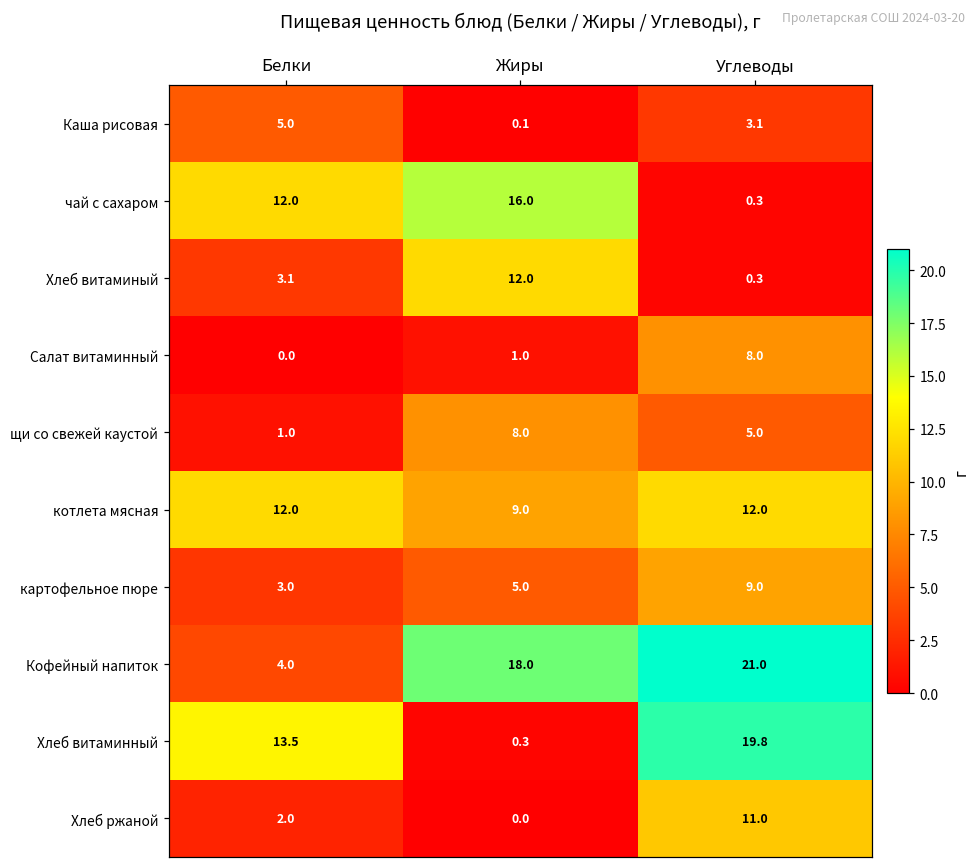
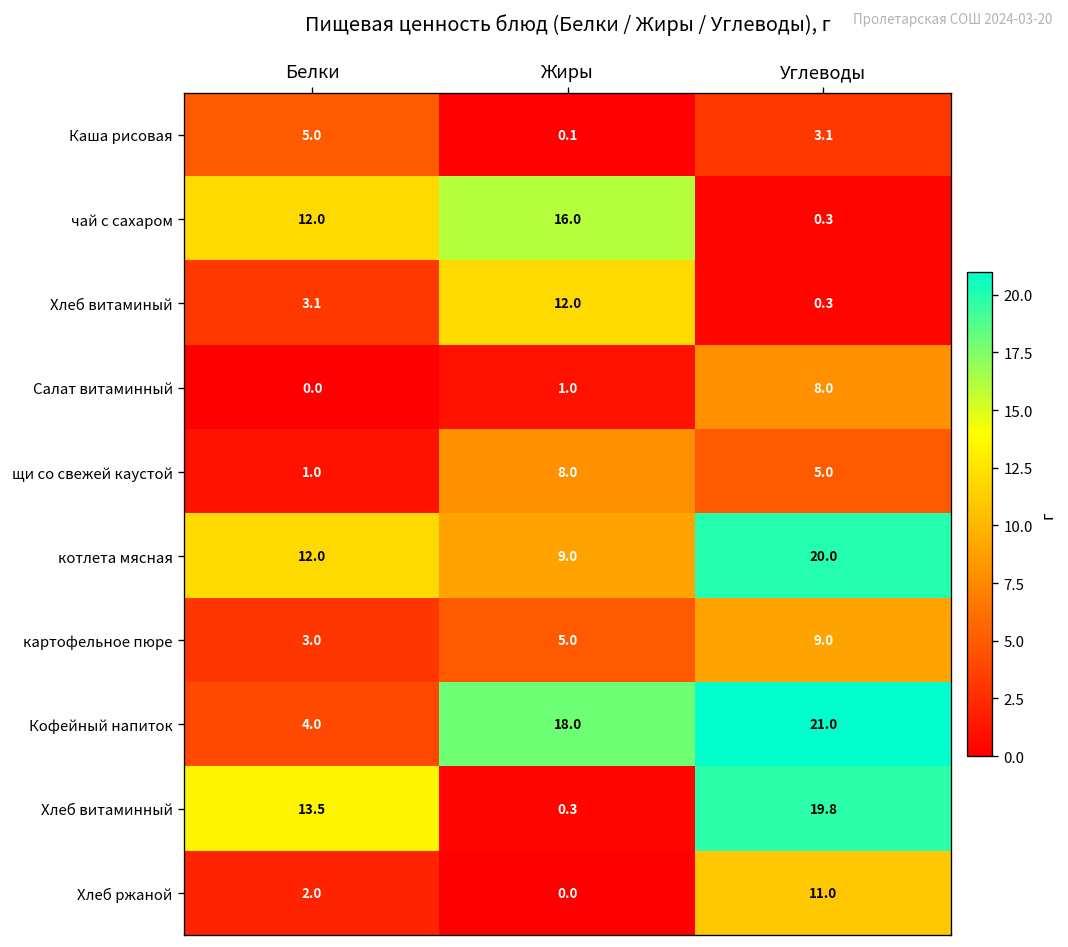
котлета мясная, Углеводы: 12.0 -> 20.0
